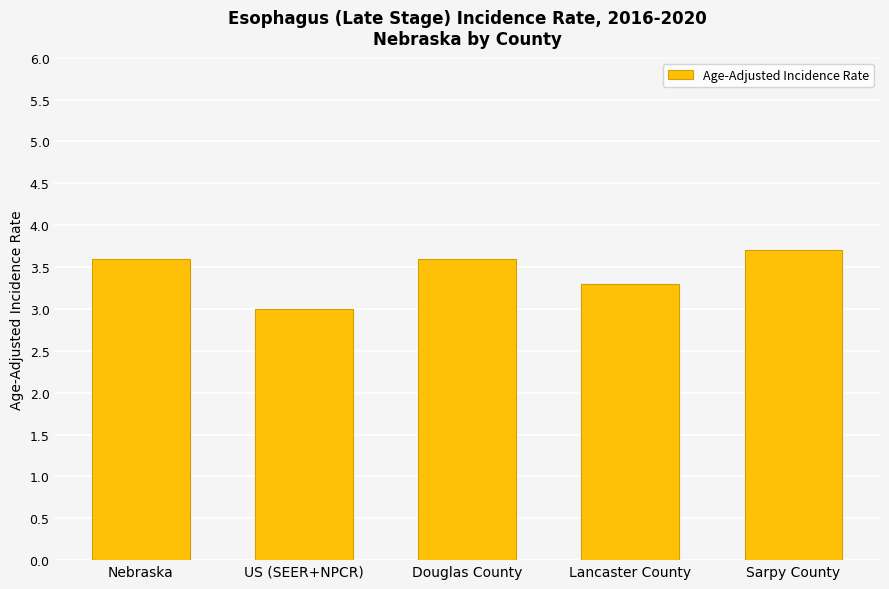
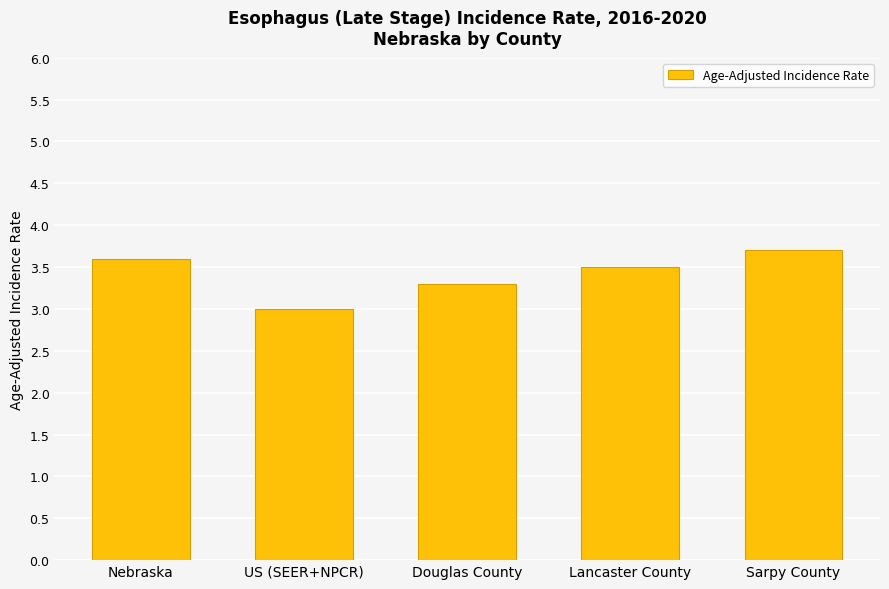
Douglas County: 3.6 -> 3.3
Lancaster County: 3.3 -> 3.5
